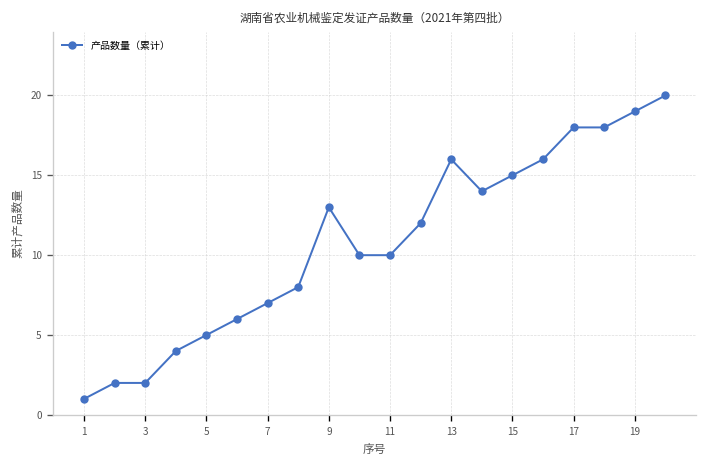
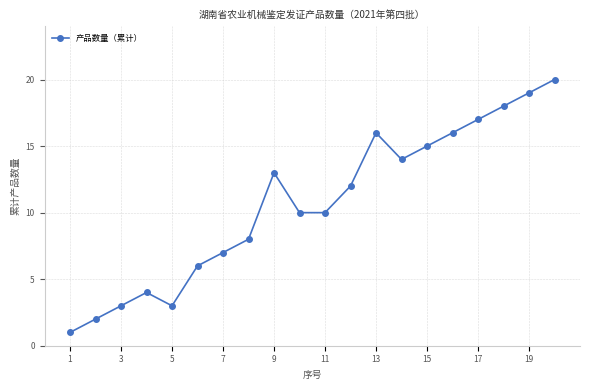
3: 2 -> 3
5: 5 -> 3
17: 18 -> 17
